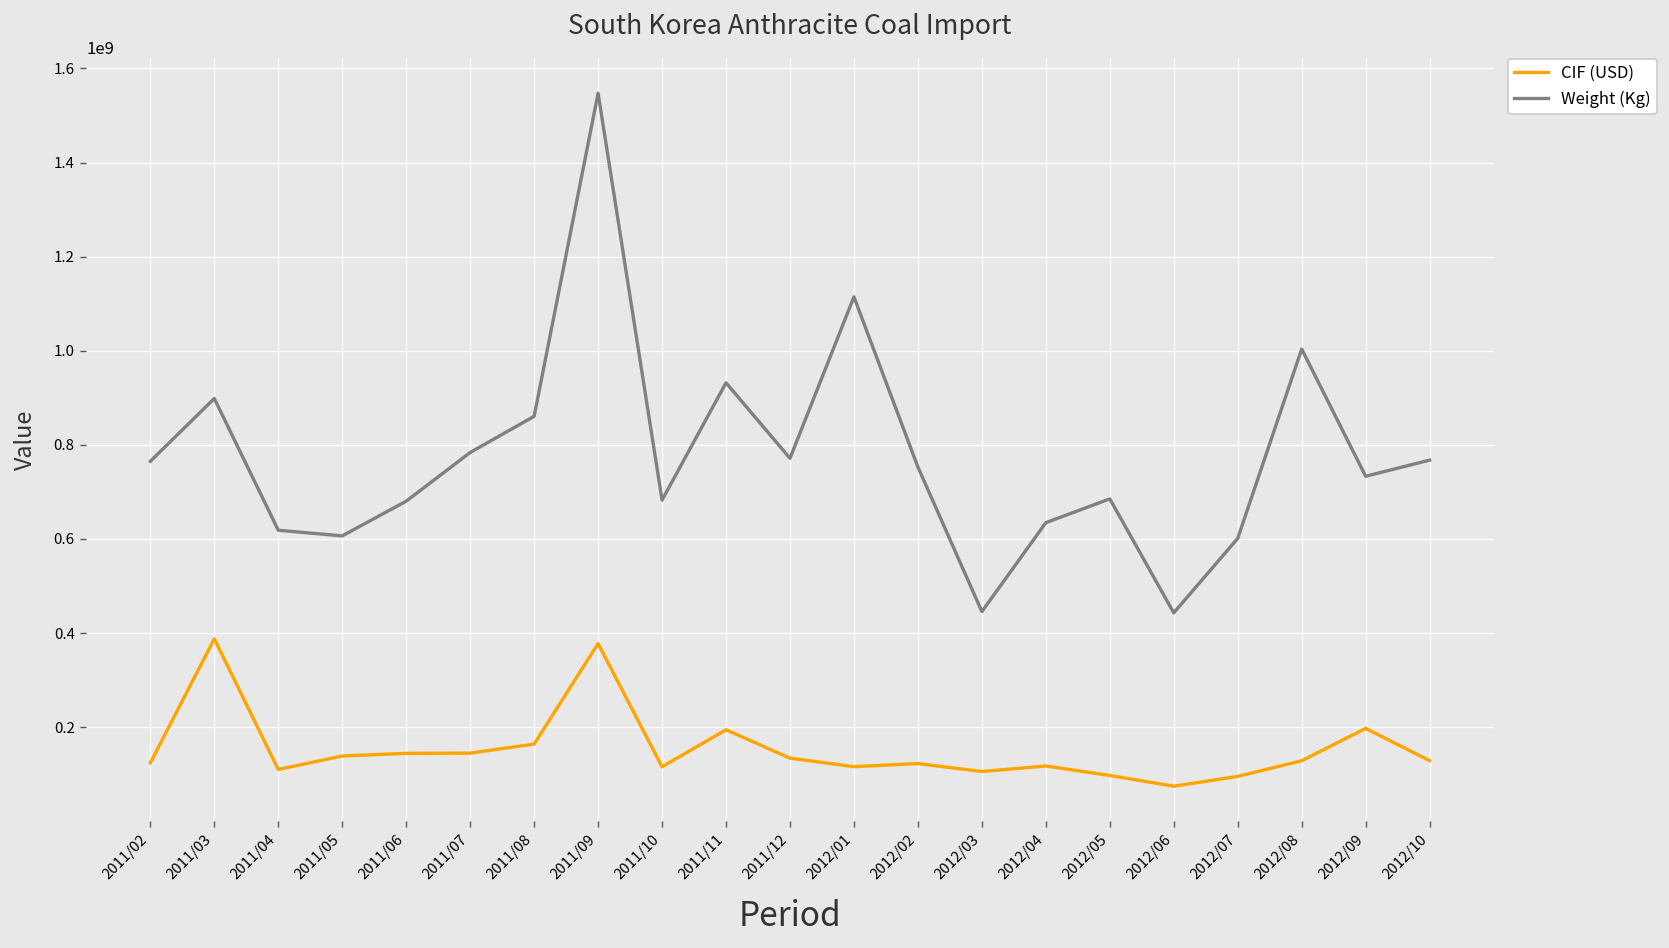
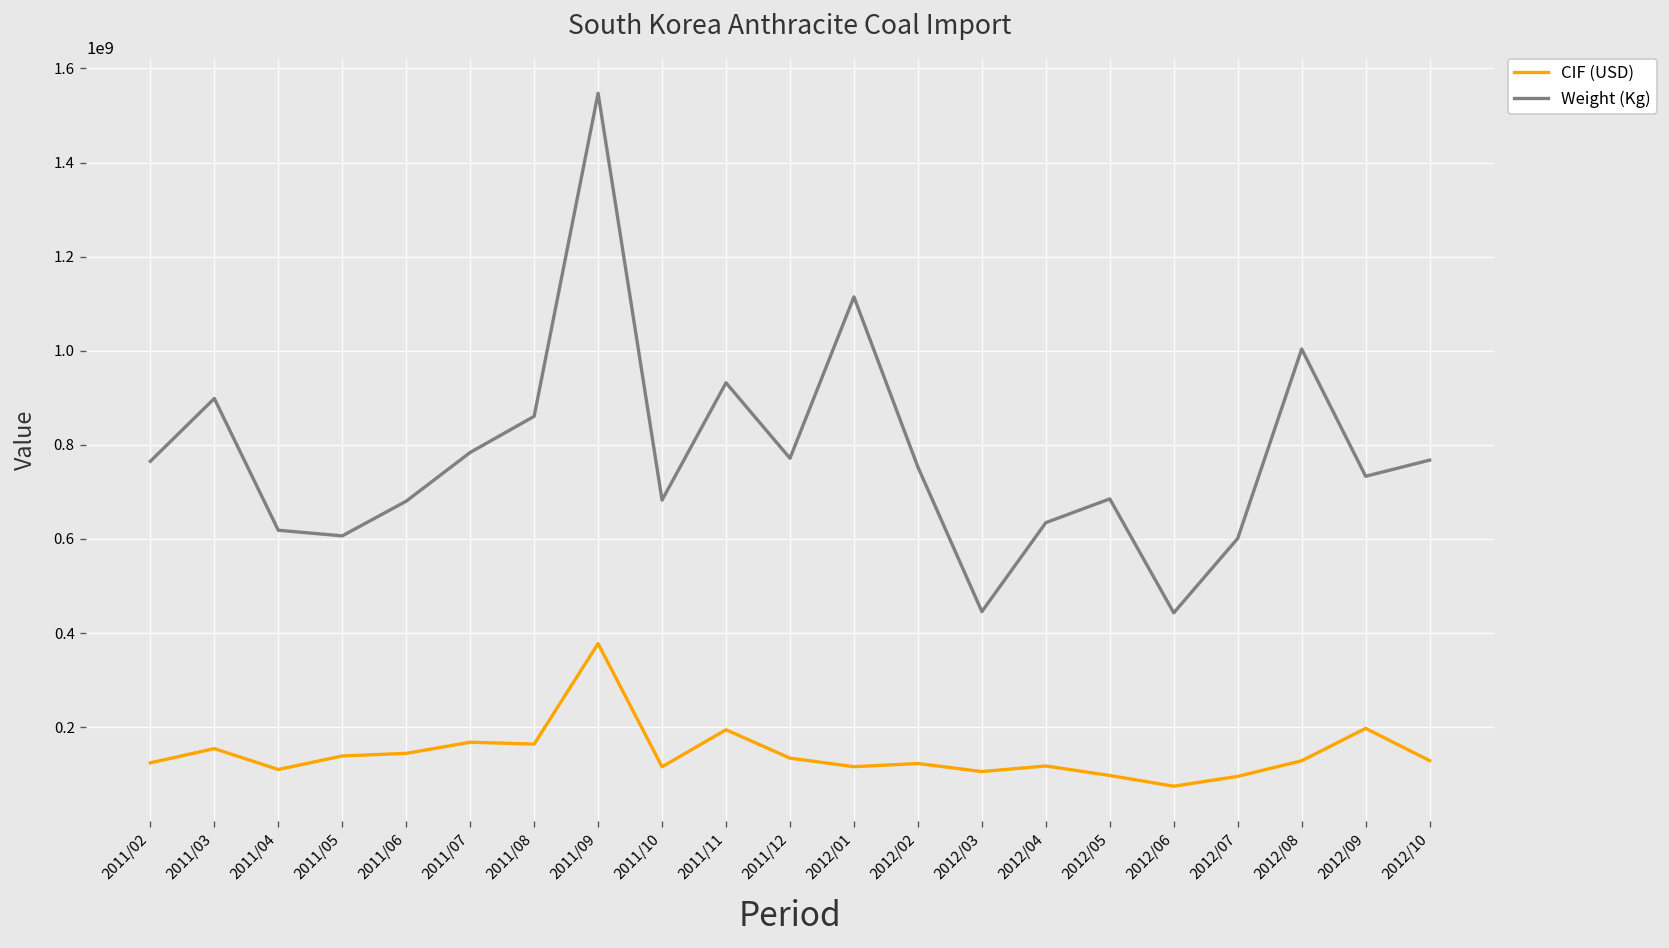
CIF (USD), 2011/03: 390000000 -> 150000000
CIF (USD), 2011/07: 140000000 -> 170000000
